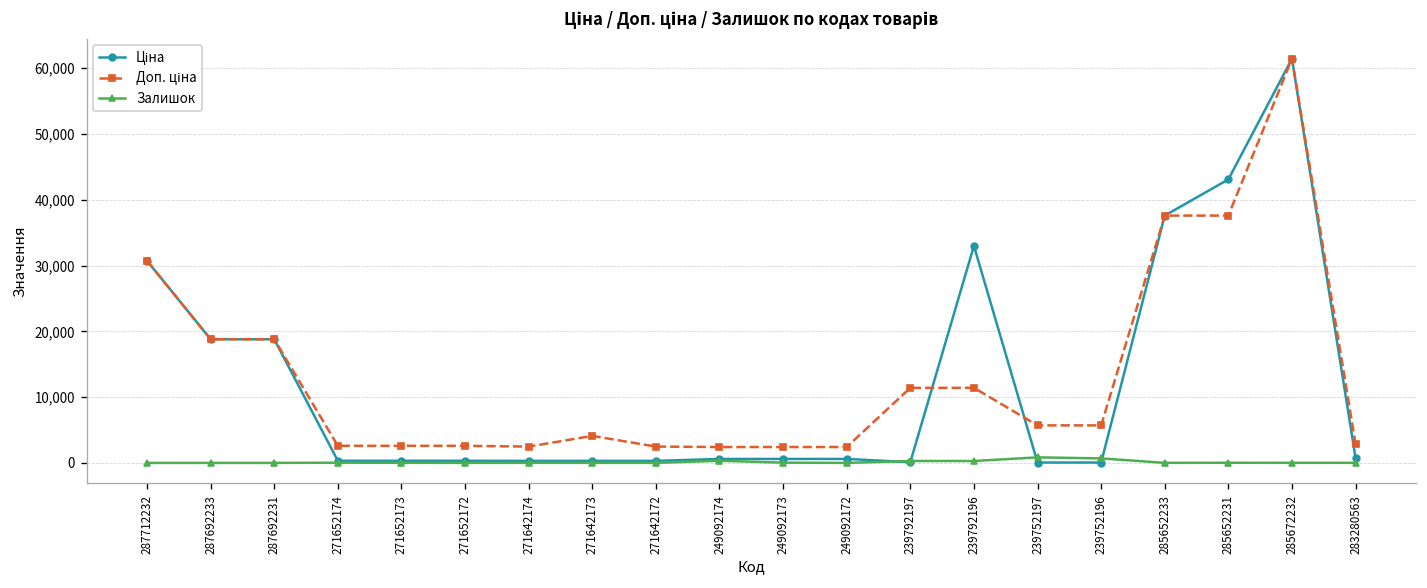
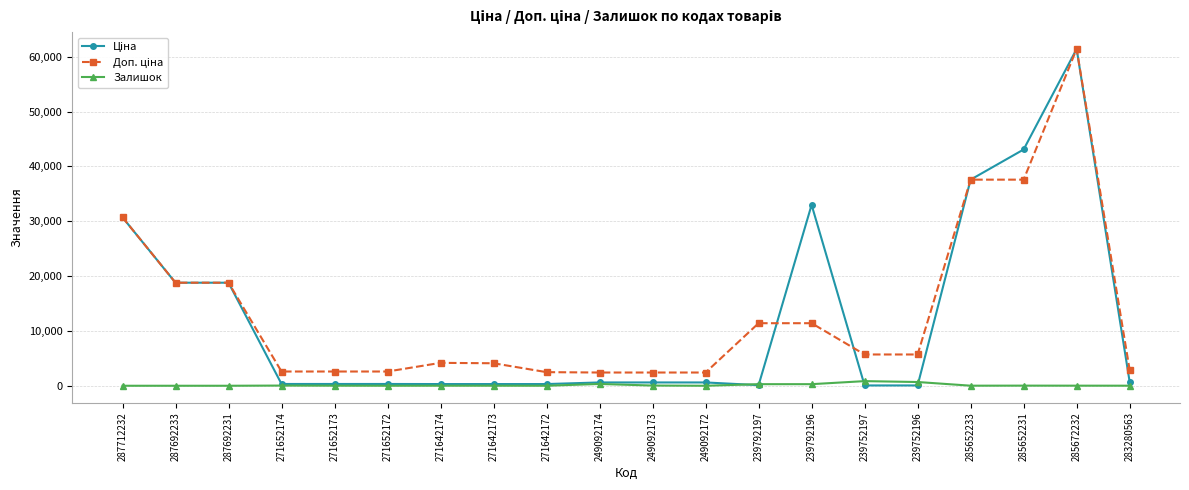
Доп. ціна, 271642174: 2,000 -> 4,000
